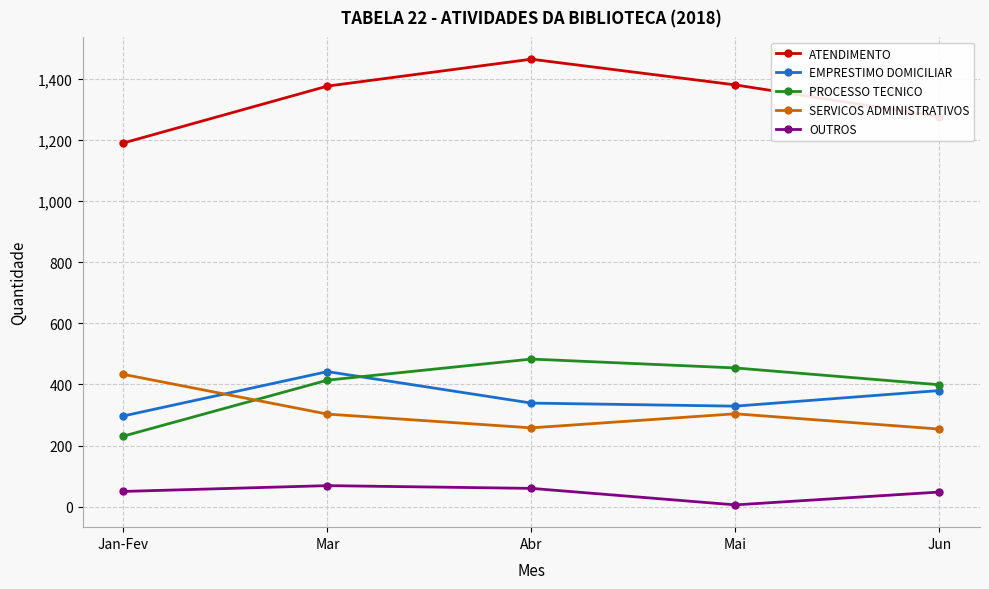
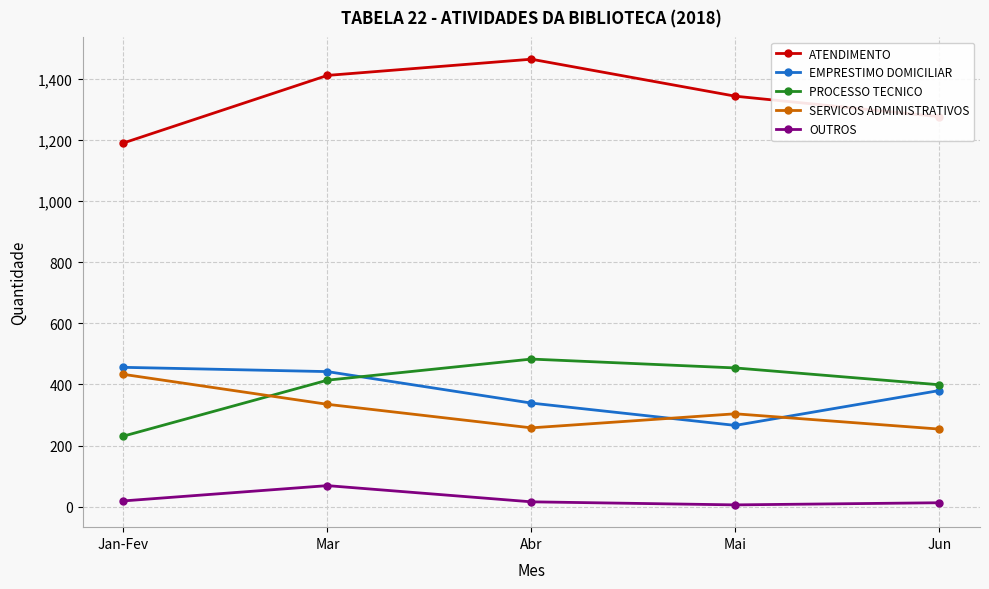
EMPRESTIMO DOMICILIAR, Jan-Fev: 300 -> 460
OUTROS, Jan-Fev: 50 -> 20
ATENDIMENTO, Mar: 1,380 -> 1,410
SERVICOS ADMINISTRATIVOS, Mar: 300 -> 340
OUTROS, Abr: 60 -> 20
ATENDIMENTO, Mai: 1,380 -> 1,340
EMPRESTIMO DOMICILIAR, Mai: 330 -> 270
OUTROS, Jun: 50 -> 10
